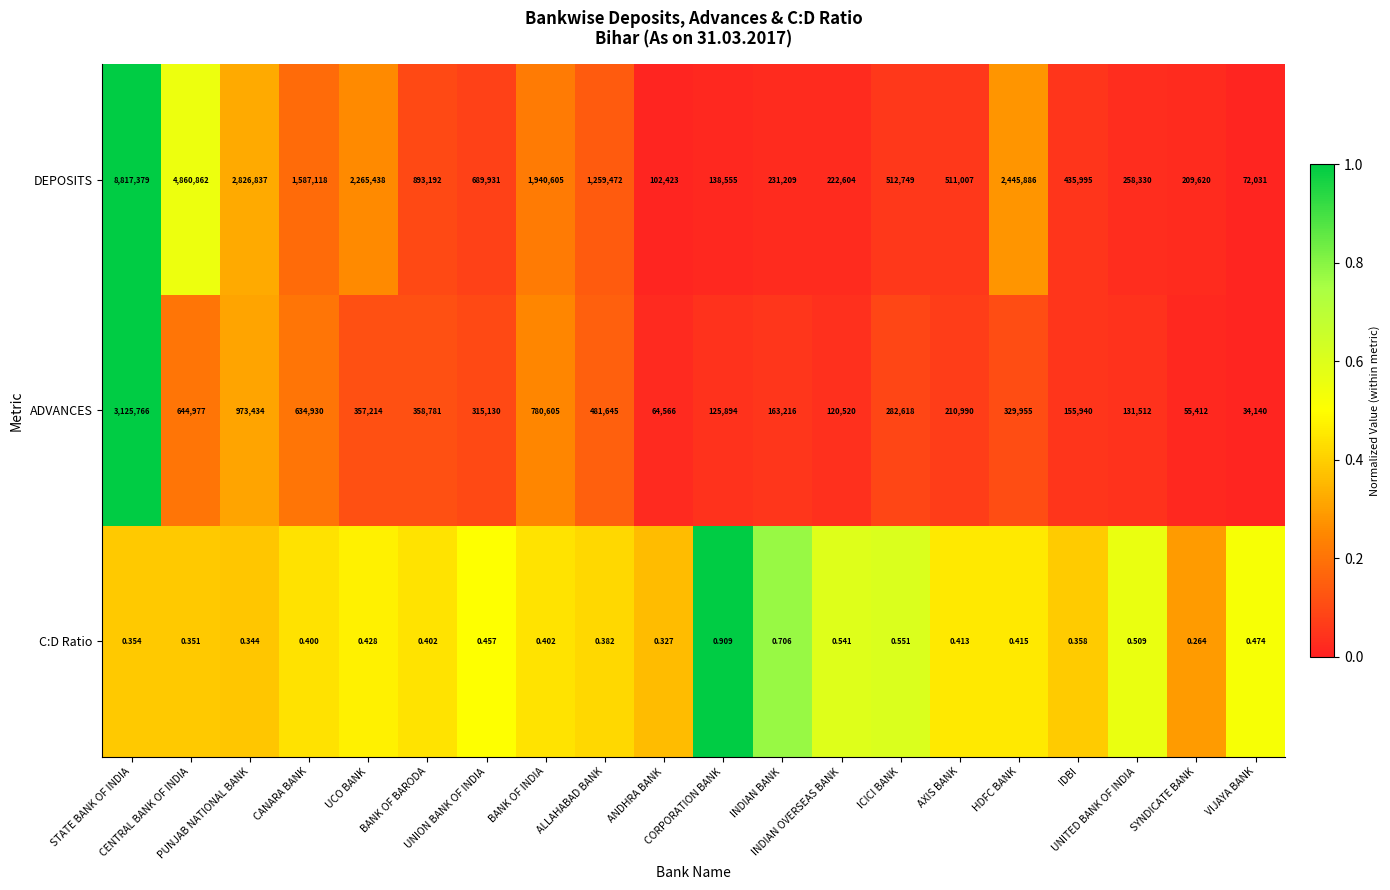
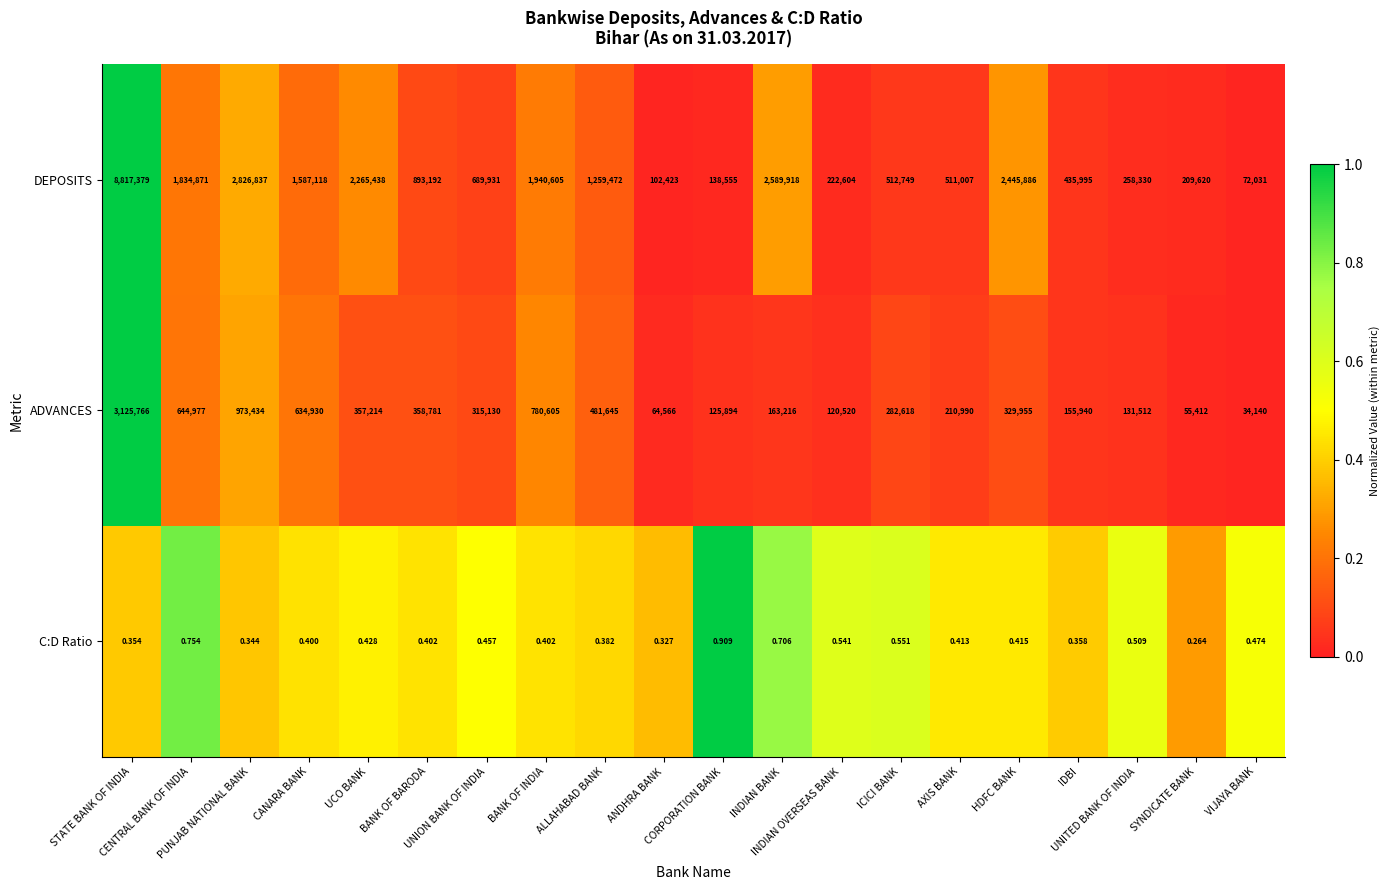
DEPOSITS, CENTRAL BANK OF INDIA: 4,860,862 -> 1,834,871
DEPOSITS, INDIAN BANK: 231,209 -> 2,589,918
C:D Ratio, CENTRAL BANK OF INDIA: 0.351 -> 0.754
